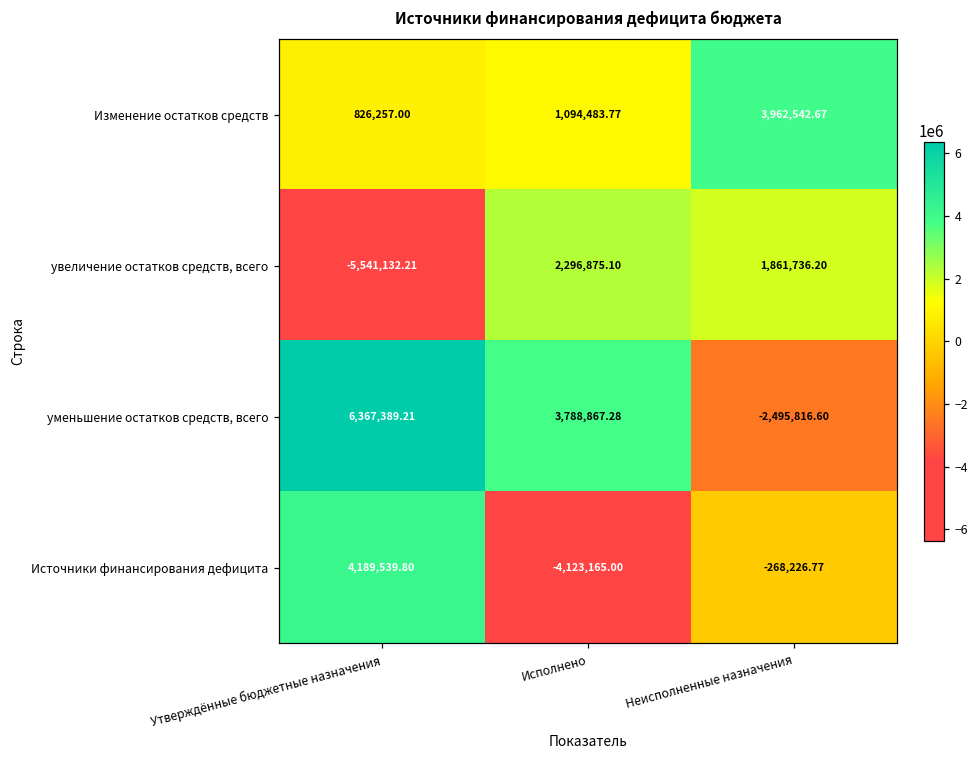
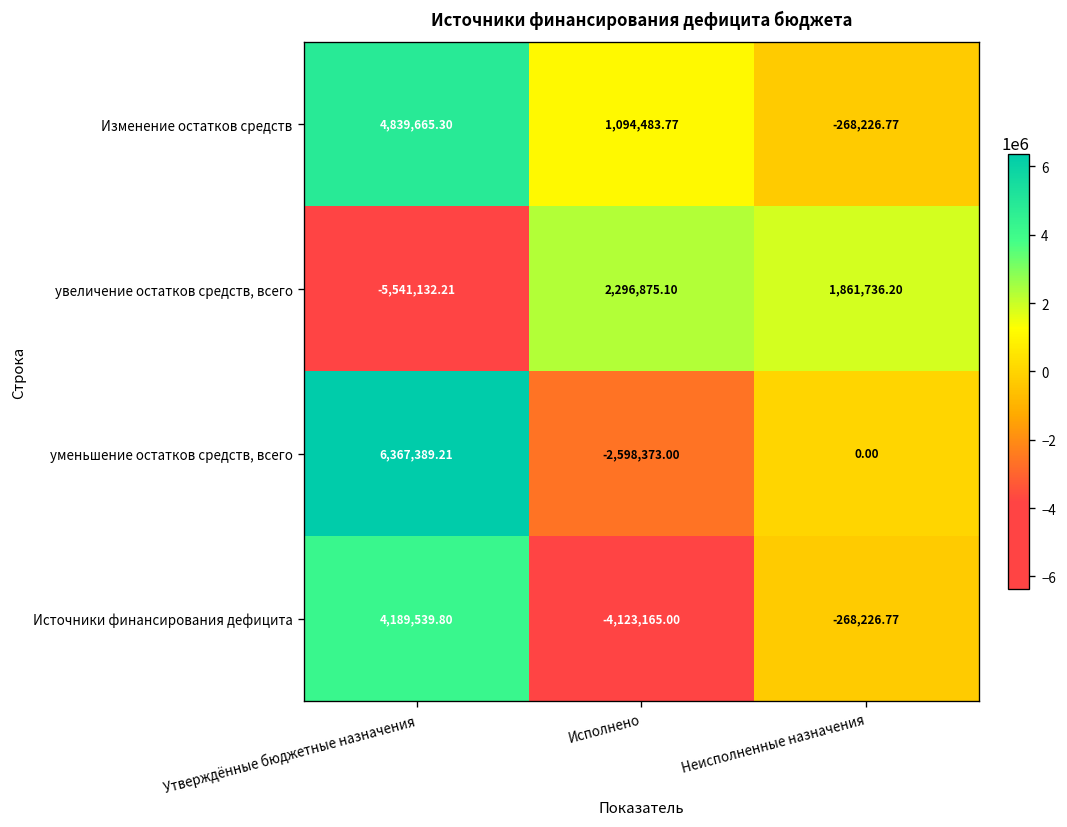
Изменение остатков средств, Утверждённые бюджетные назначения: 826,257.00 -> 4,839,665.30
Изменение остатков средств, Неисполненные назначения: 3,962,542.67 -> -268,226.77
уменьшение остатков средств, всего, Исполнено: 3,788,867.28 -> -2,598,373.00
уменьшение остатков средств, всего, Неисполненные назначения: -2,495,816.60 -> 0.00
